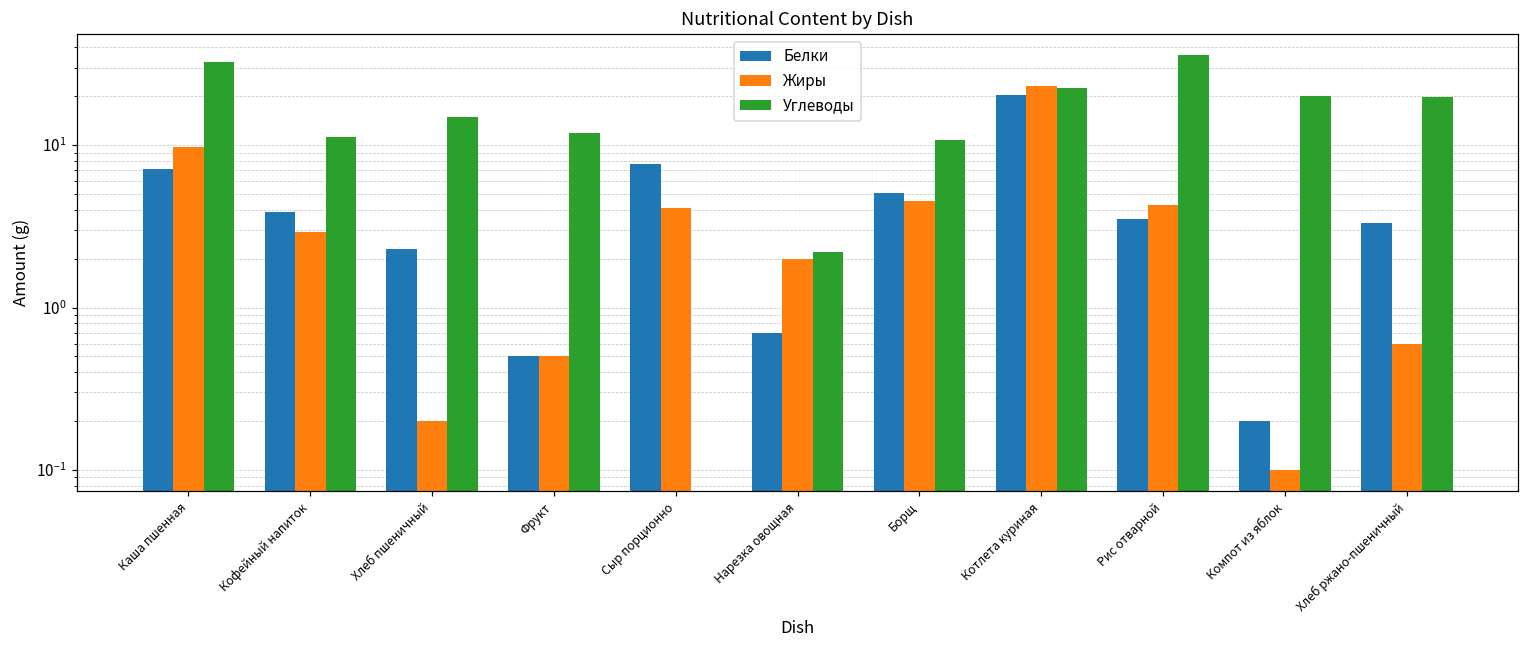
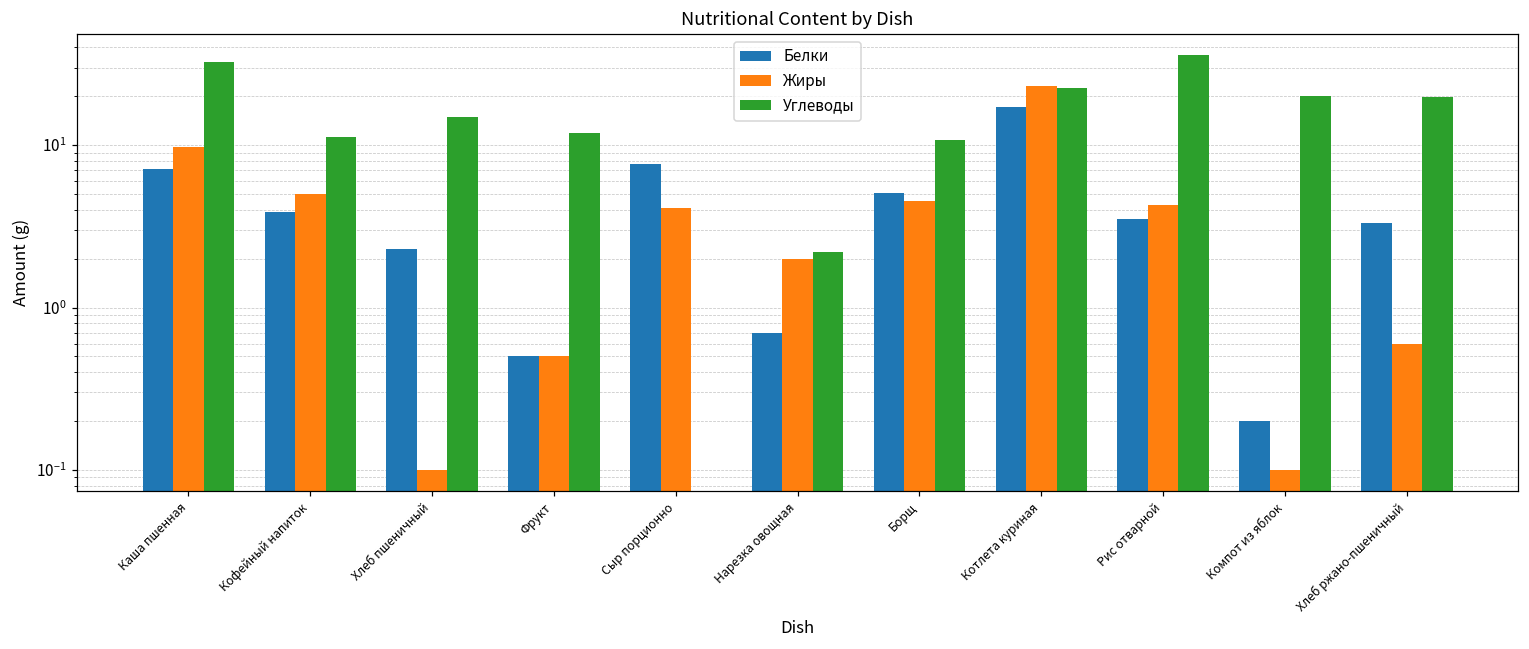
Жиры, Кофейный напиток: 2.9 -> 5.0
Жиры, Хлеб пшеничный: 0.2 -> 0.1
Белки, Котлета куриная: 20 -> 17
